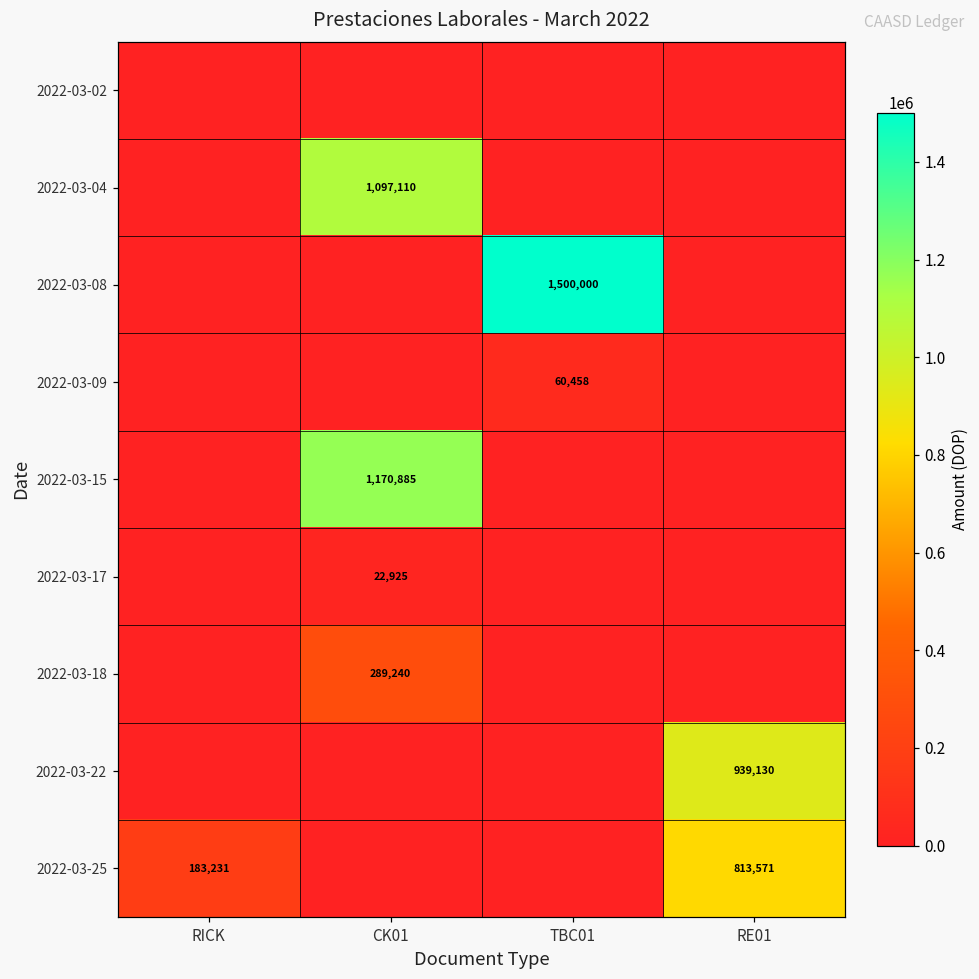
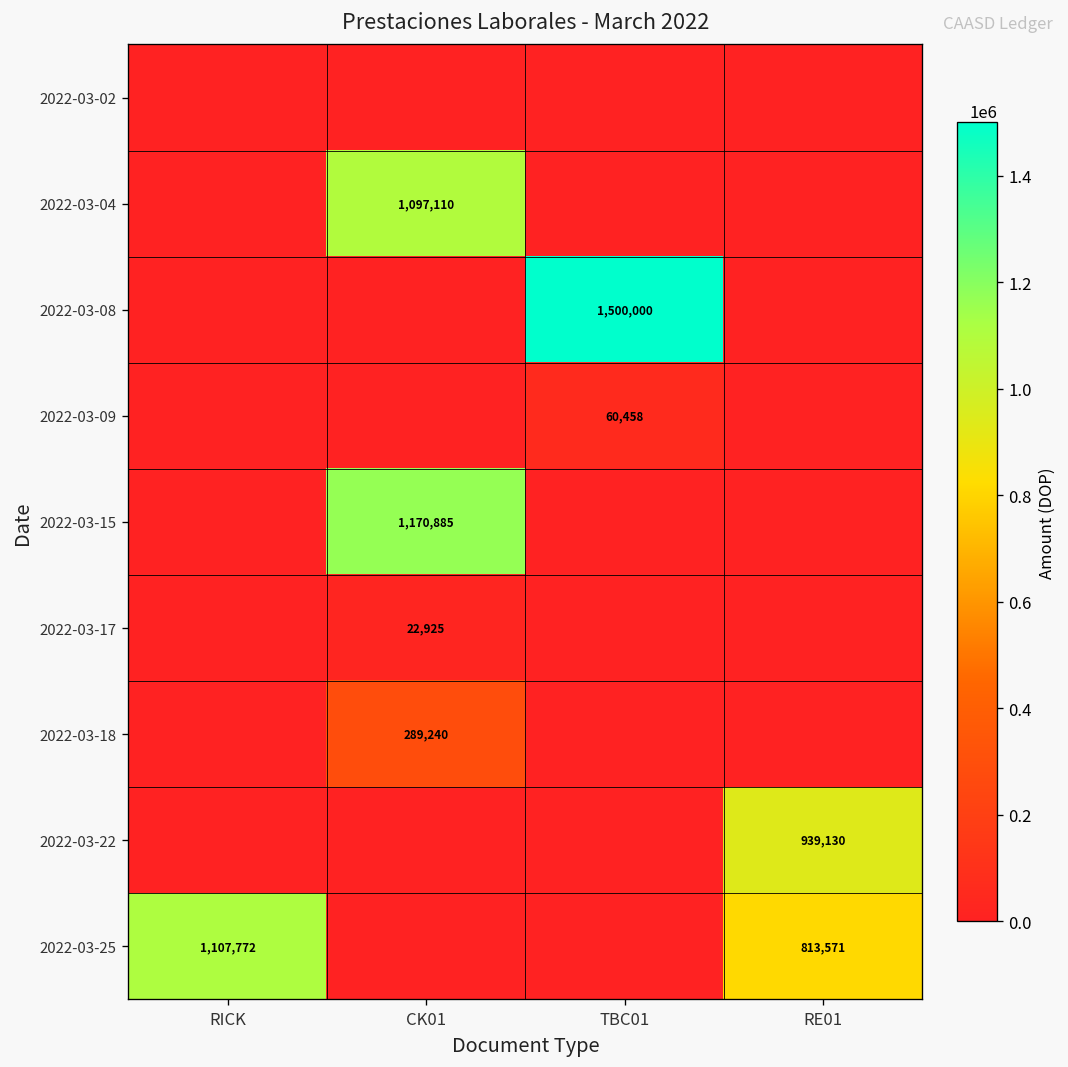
2022-03-25, RICK: 183,231 -> 1,107,772
